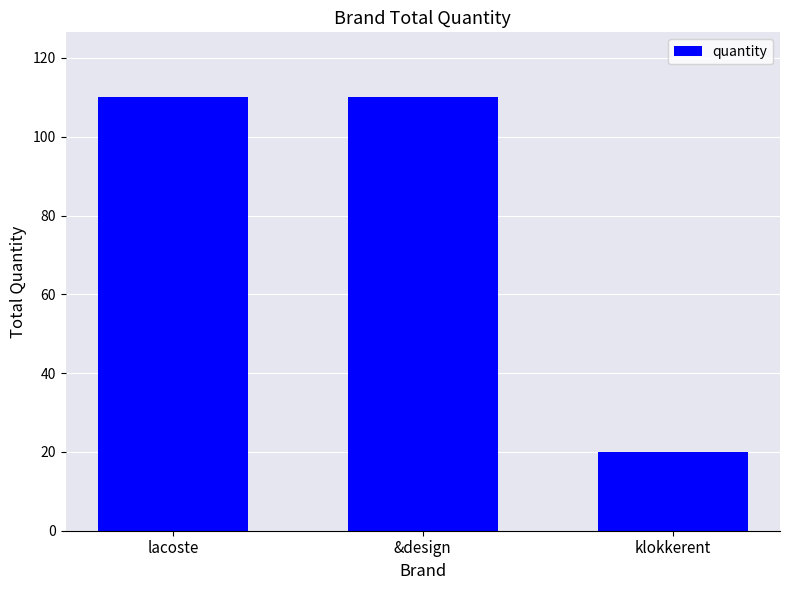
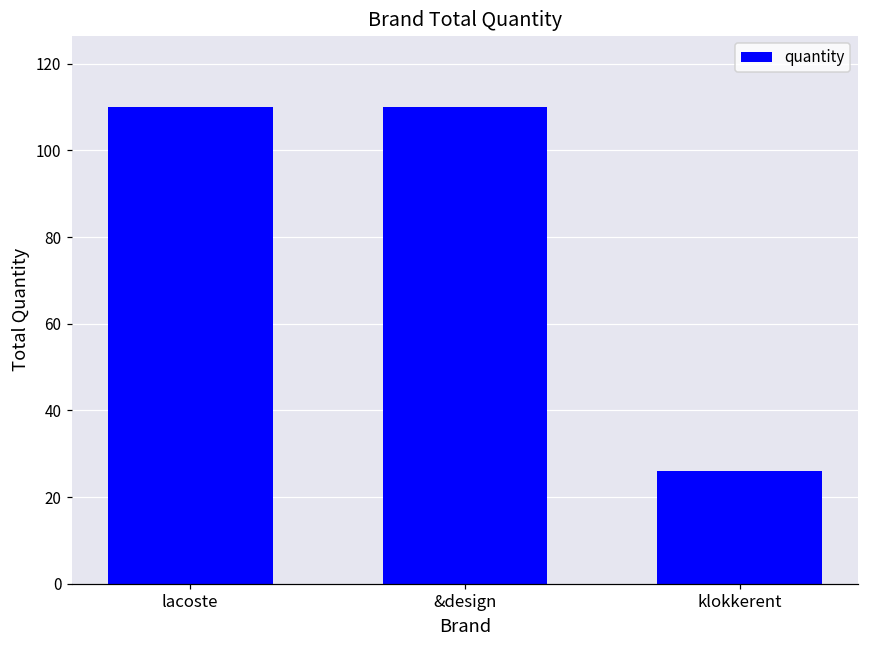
klokkerent: 20 -> 26
